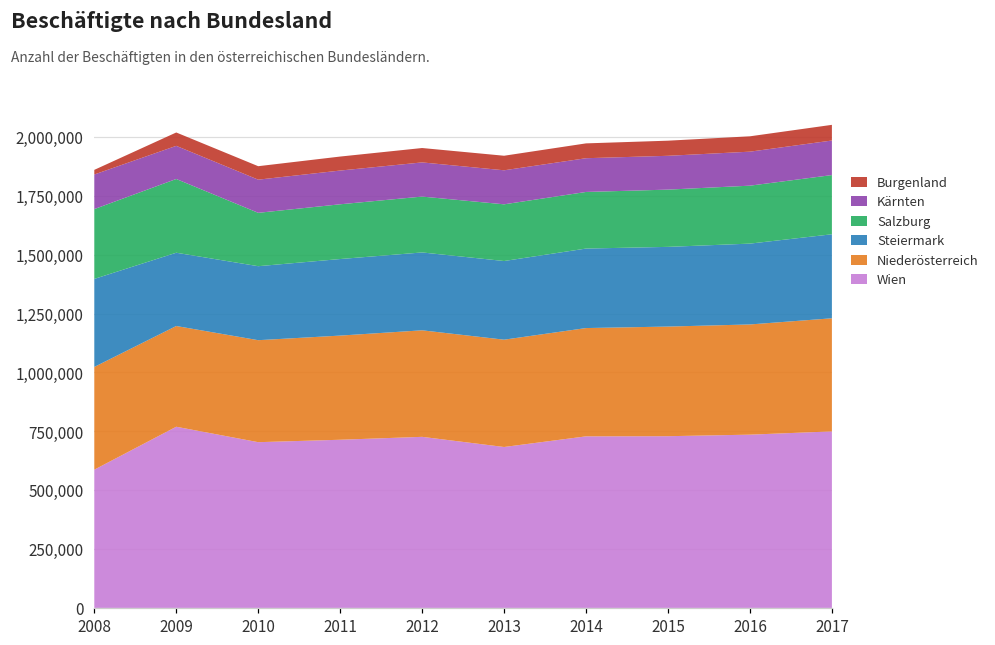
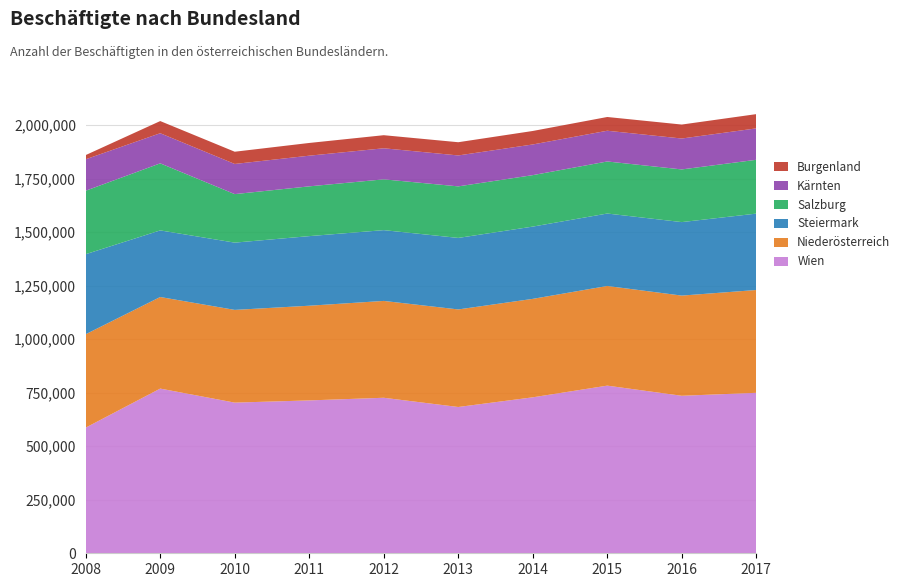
Wien, 2015: 730,000 -> 780,000
